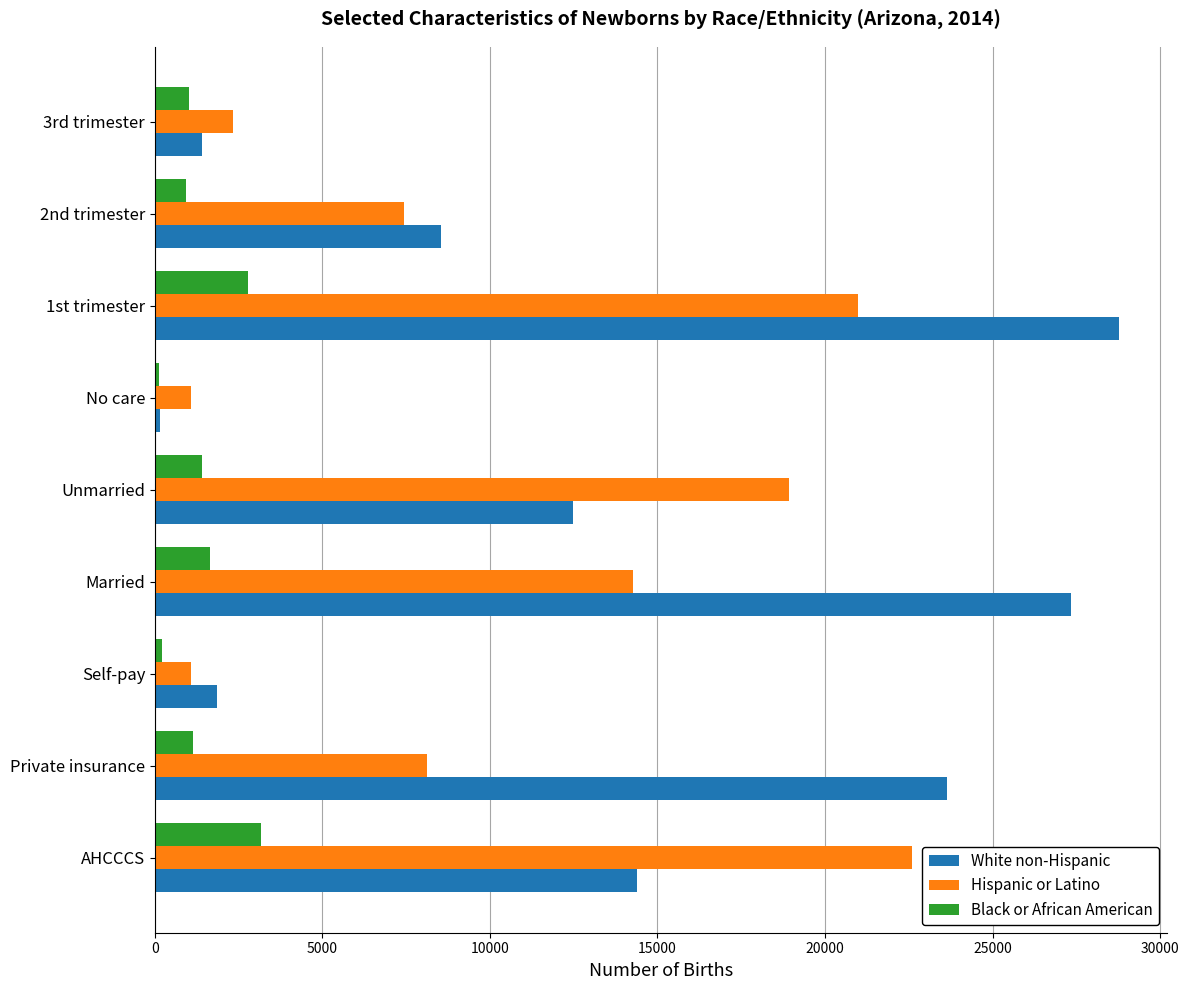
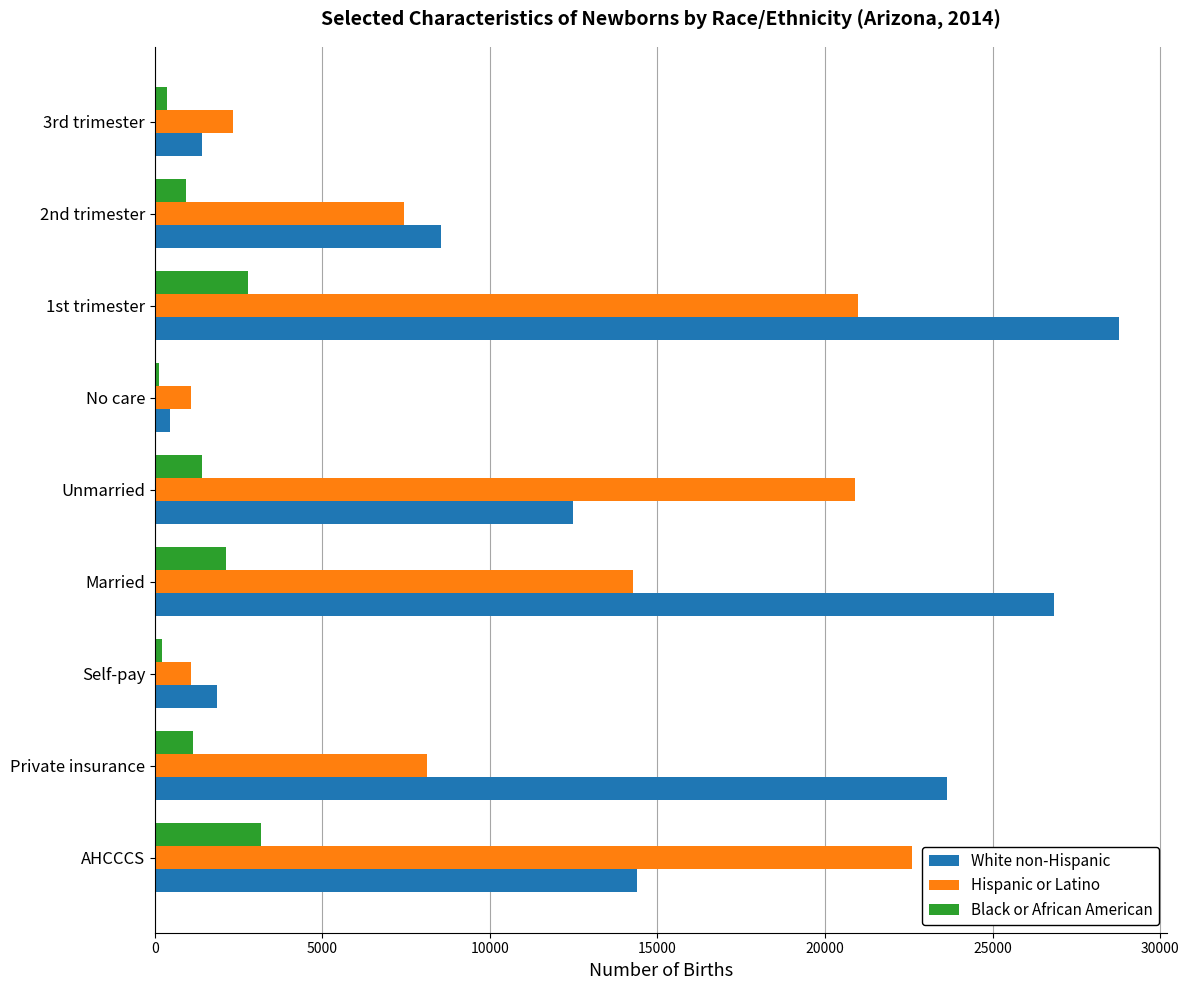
Black or African American, 3rd trimester: 1000 -> 300
White non-Hispanic, No care: 100 -> 400
Hispanic or Latino, Unmarried: 18900 -> 20900
Black or African American, Married: 1600 -> 2100
White non-Hispanic, Married: 27300 -> 26800
